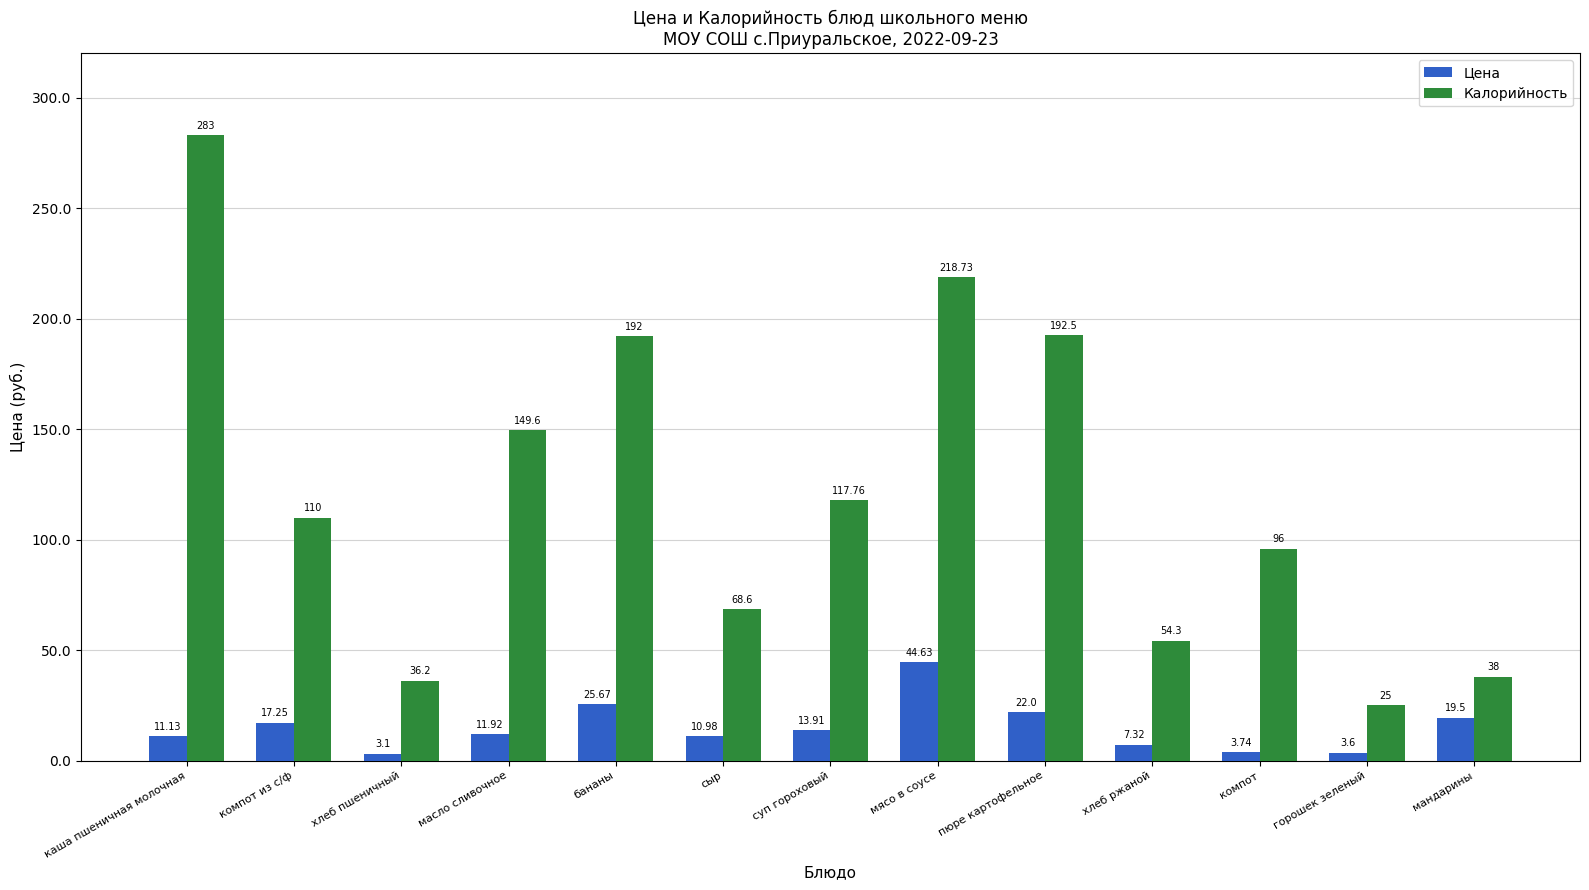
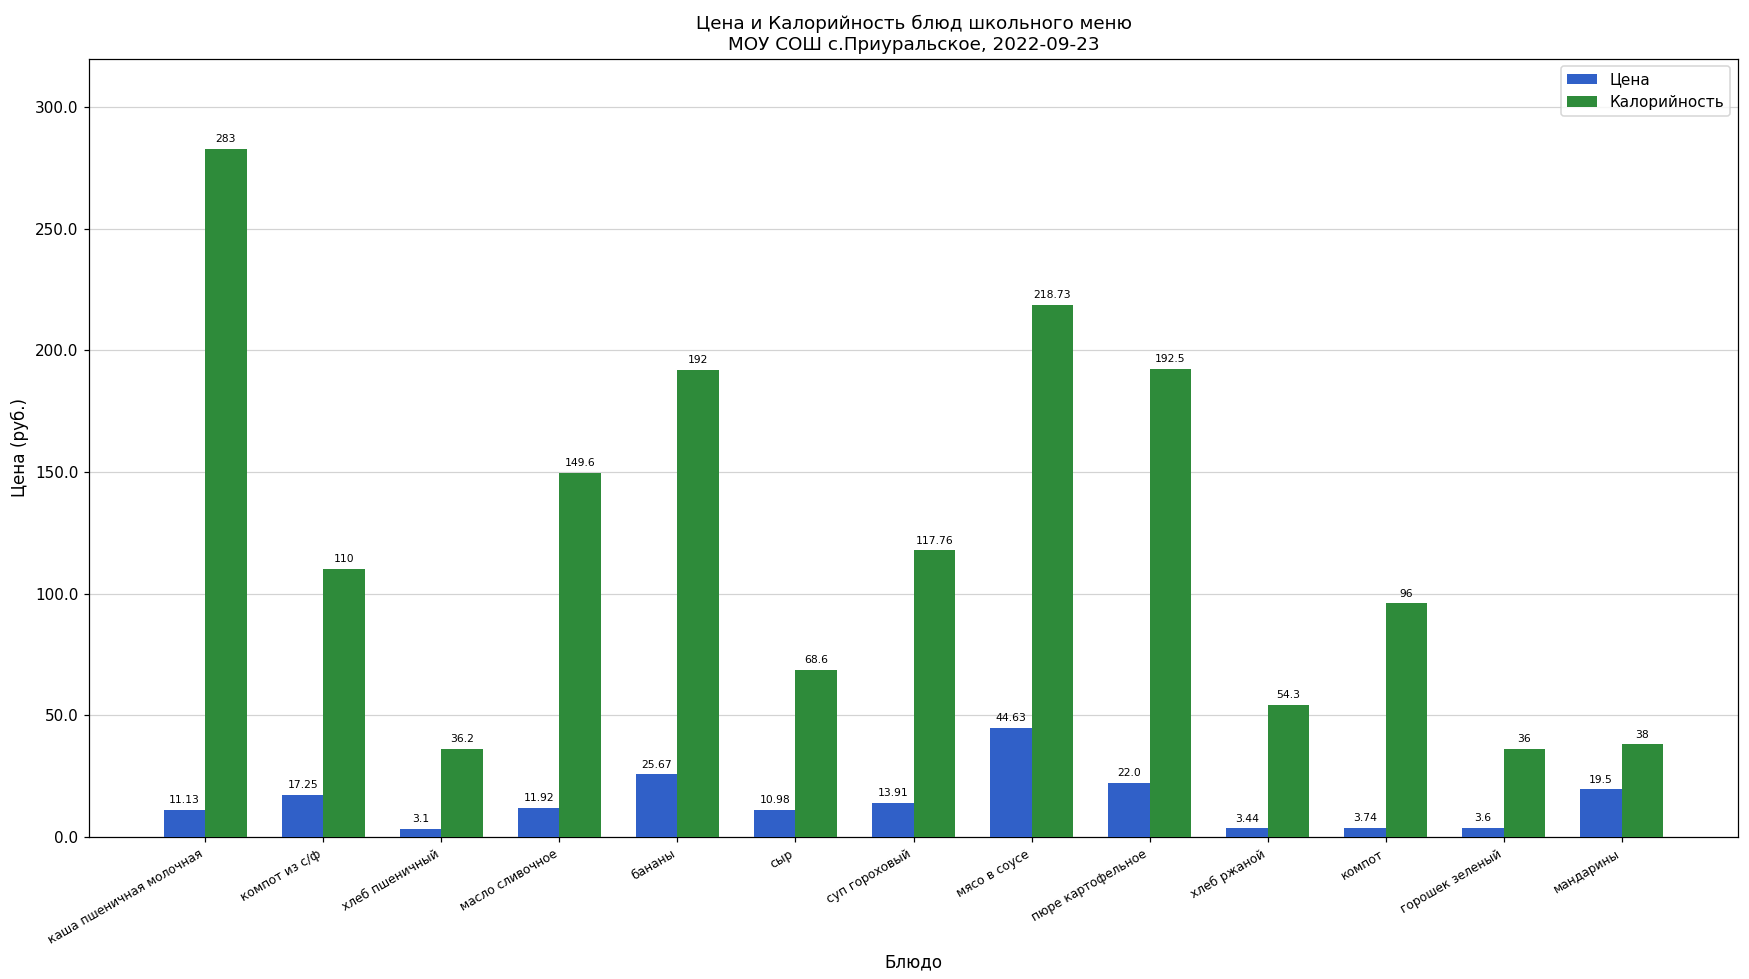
Цена, хлеб ржаной: 7.32 -> 3.44
Калорийность, горошек зеленый: 25 -> 36
